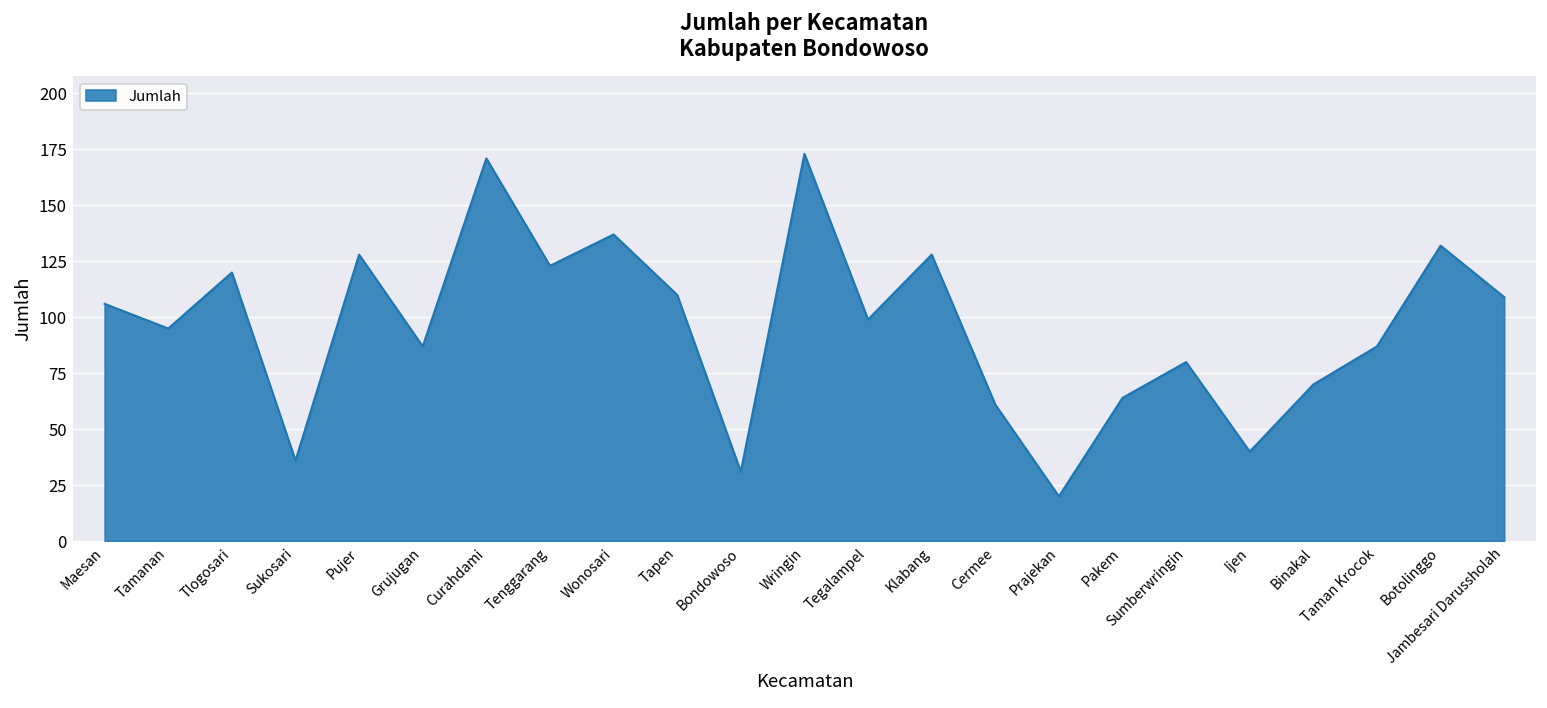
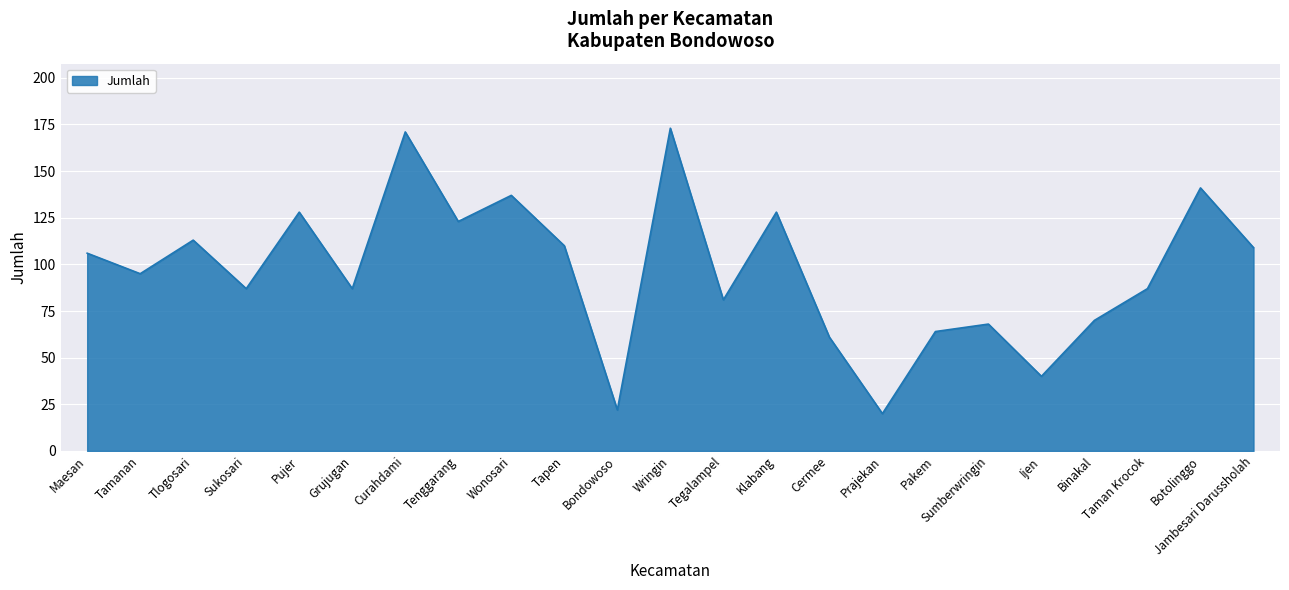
Tlogosari: 120 -> 113
Sukosari: 36 -> 87
Bondowoso: 31 -> 22
Tegalampel: 99 -> 81
Sumberwringin: 80 -> 68
Botolinggo: 132 -> 141
